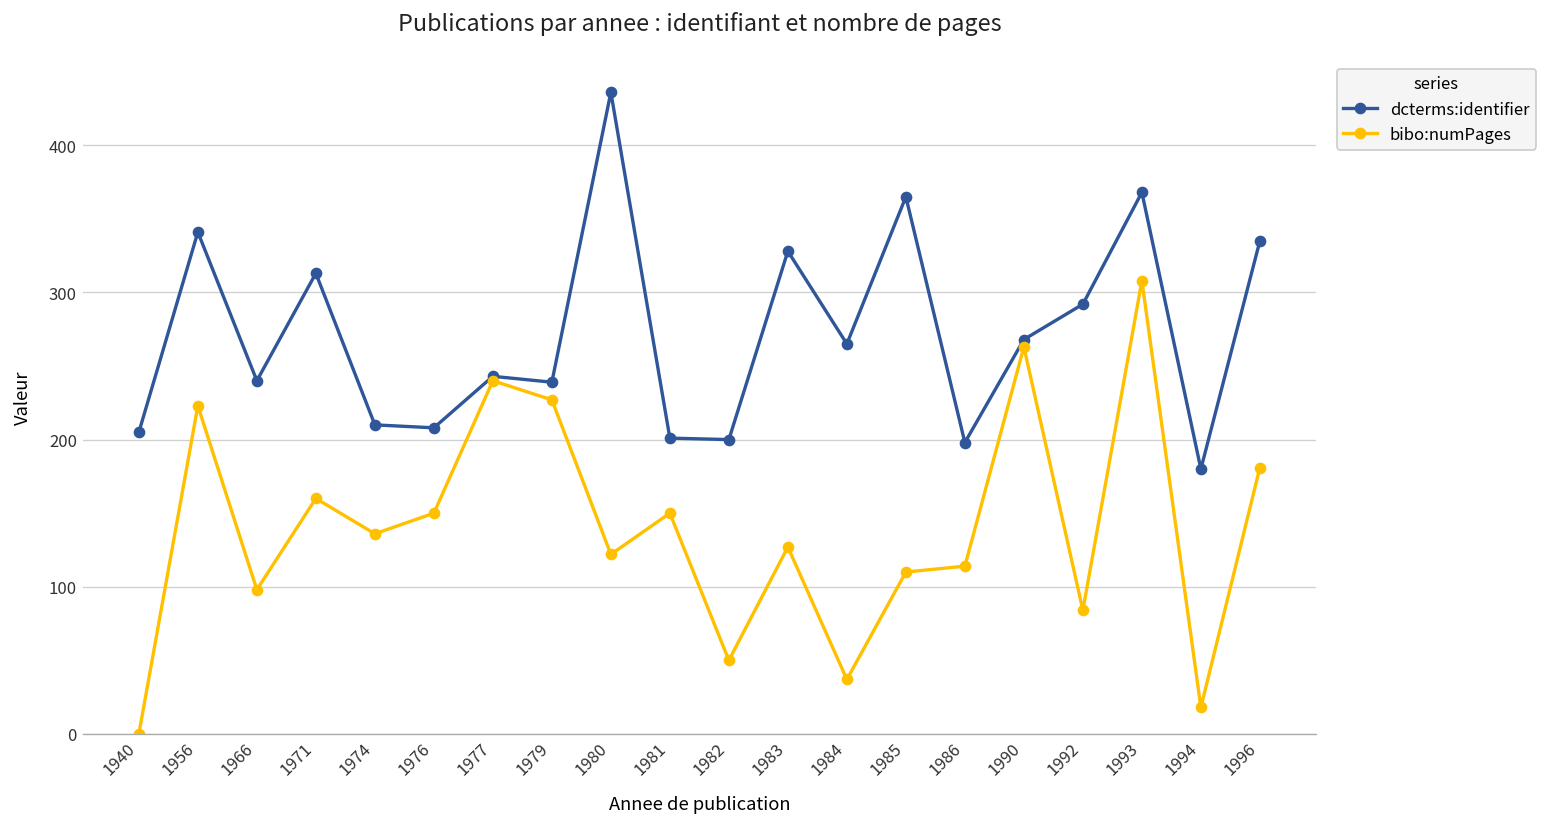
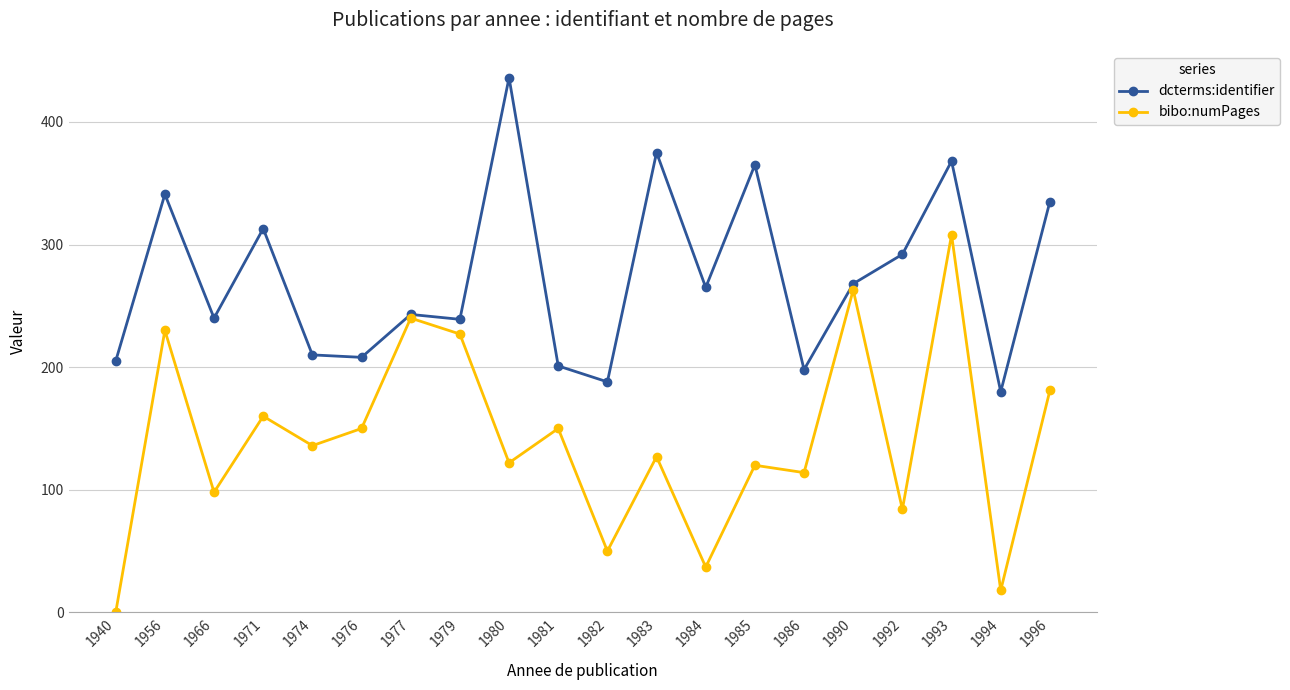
bibo:numPages, 1956: 223 -> 230
dcterms:identifier, 1982: 200 -> 188
dcterms:identifier, 1983: 328 -> 375
bibo:numPages, 1985: 110 -> 120
